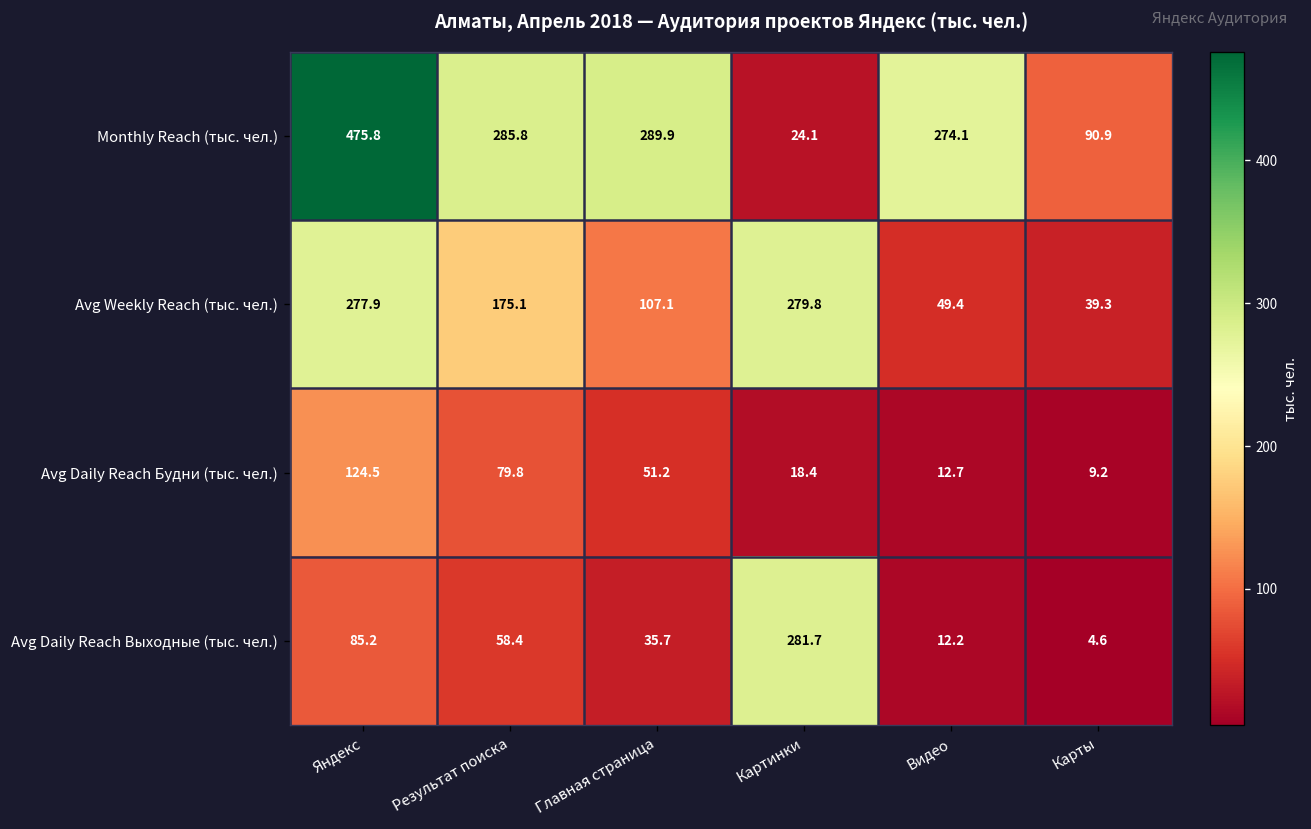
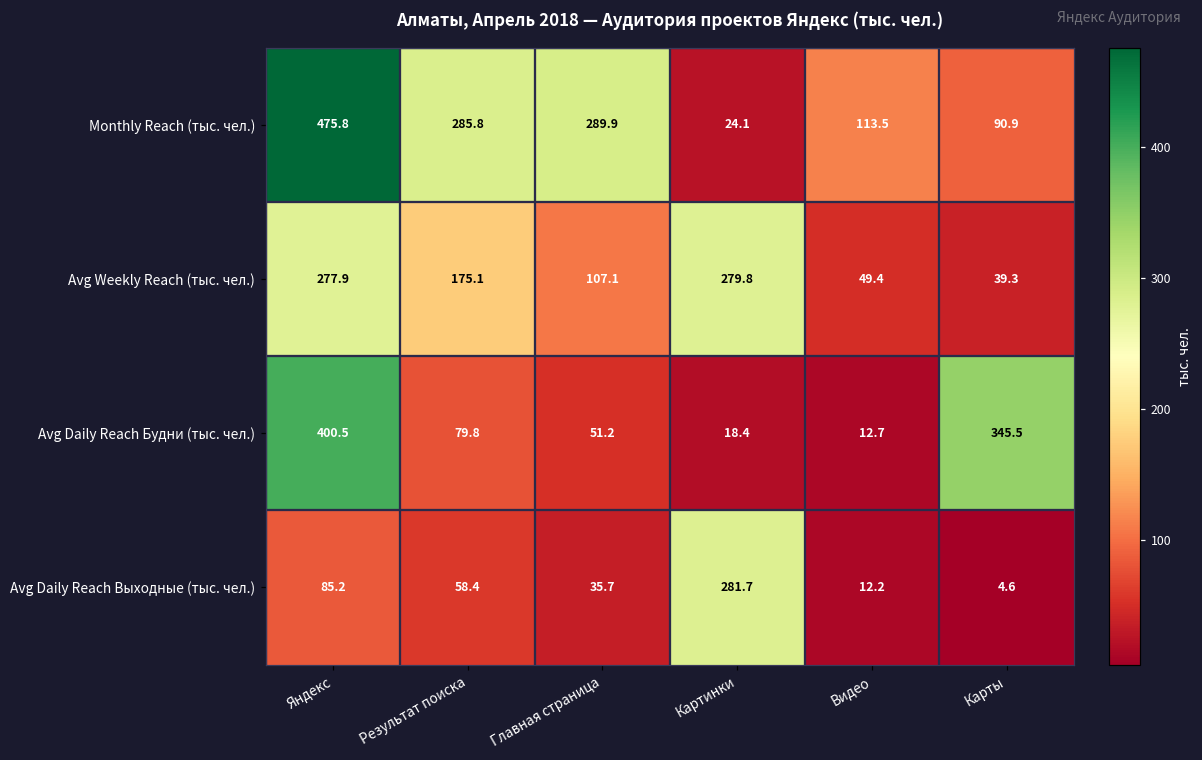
Monthly Reach (тыс. чел.), Видео: 274.1 -> 113.5
Avg Daily Reach Будни (тыс. чел.), Яндекс: 124.5 -> 400.5
Avg Daily Reach Будни (тыс. чел.), Карты: 9.2 -> 345.5
